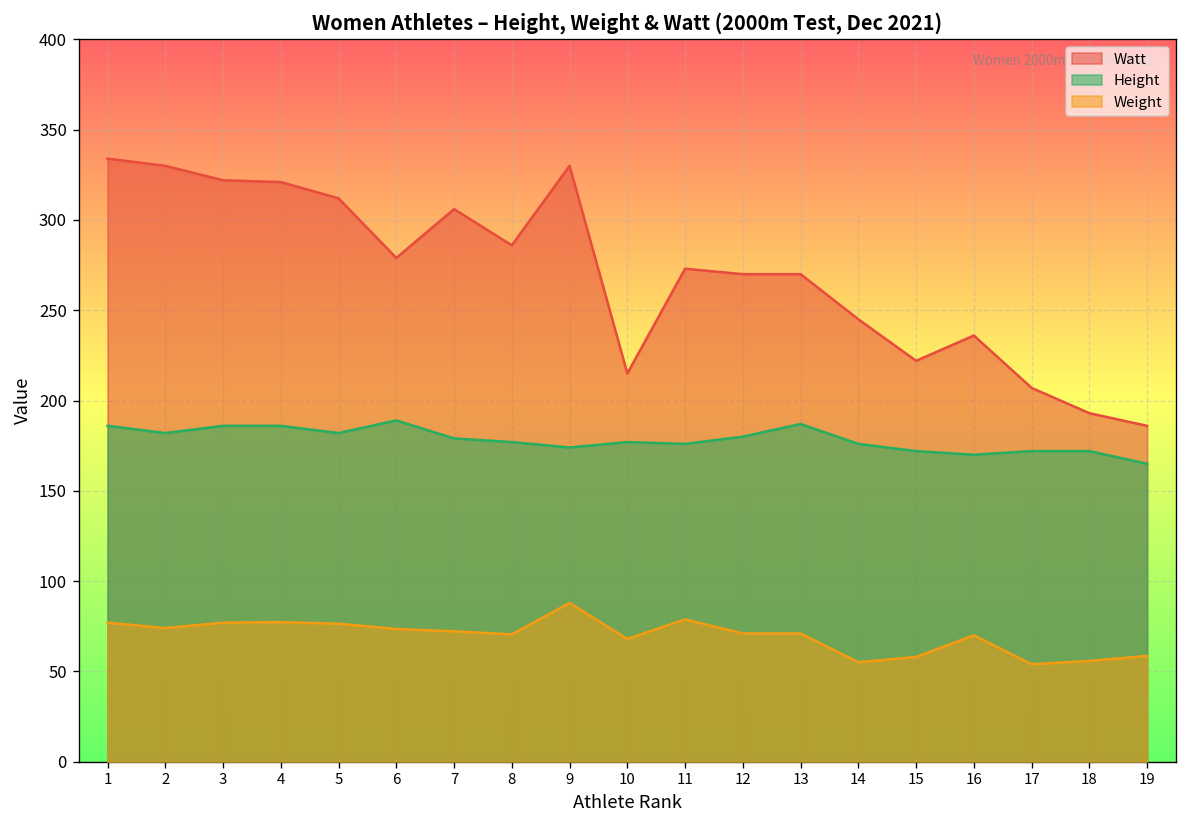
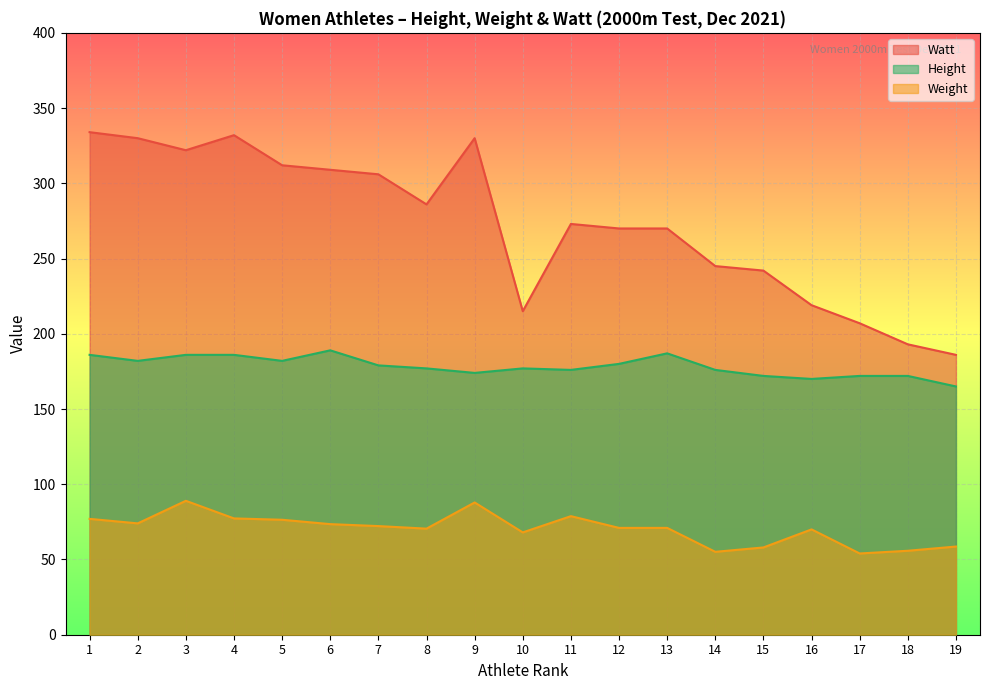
Weight, 3: 77 -> 89
Watt, 4: 321 -> 332
Watt, 6: 279 -> 309
Watt, 15: 222 -> 242
Watt, 16: 236 -> 219
